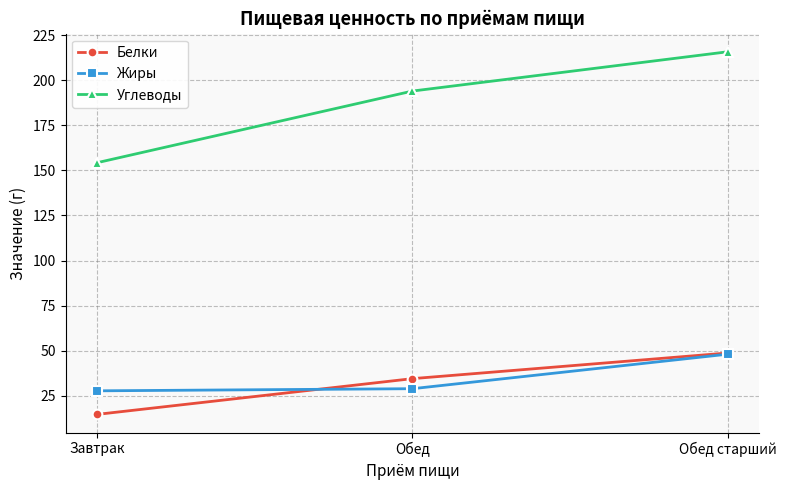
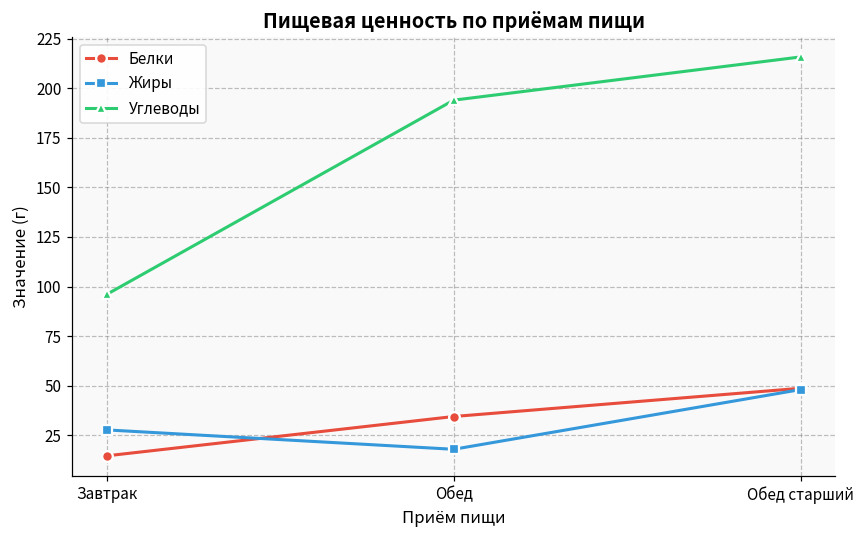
Углеводы, Завтрак: 154 -> 96
Жиры, Обед: 29 -> 18
